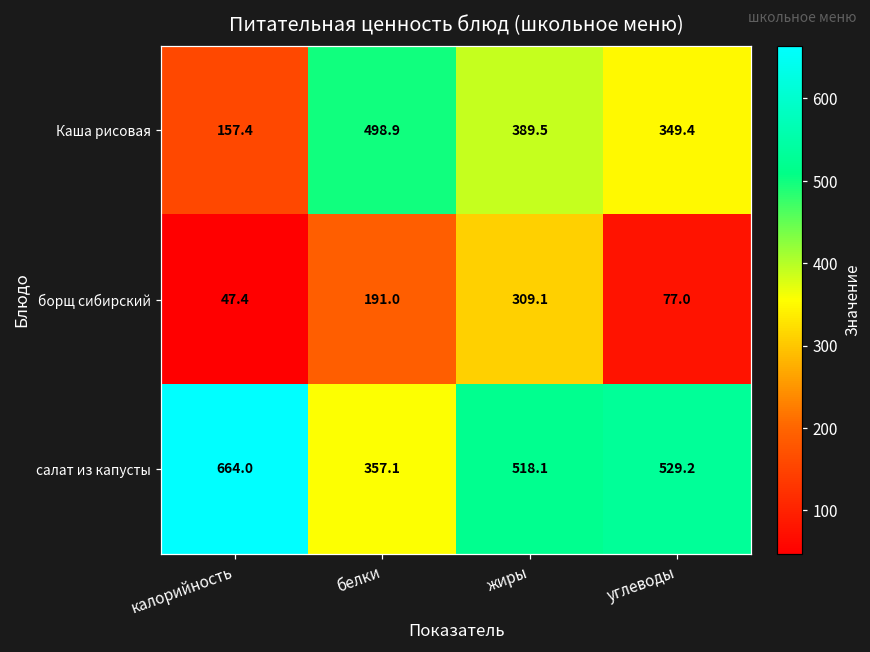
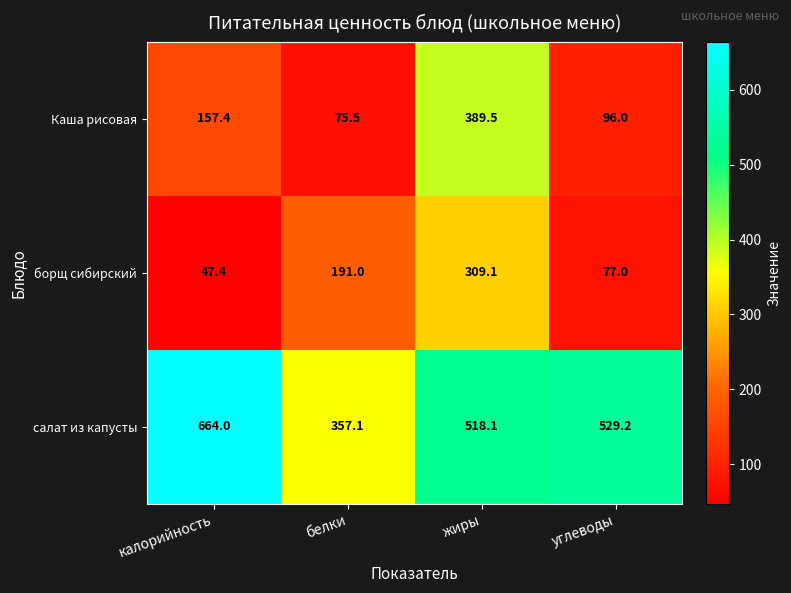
Каша рисовая, белки: 498.9 -> 75.5
Каша рисовая, углеводы: 349.4 -> 96.0
